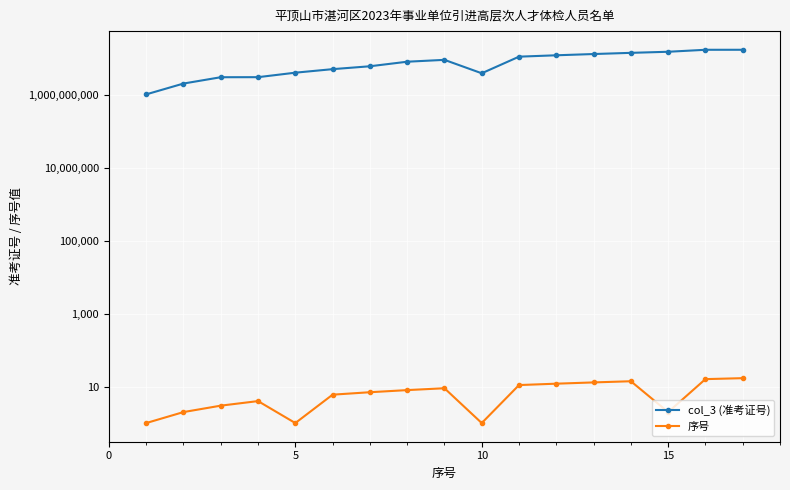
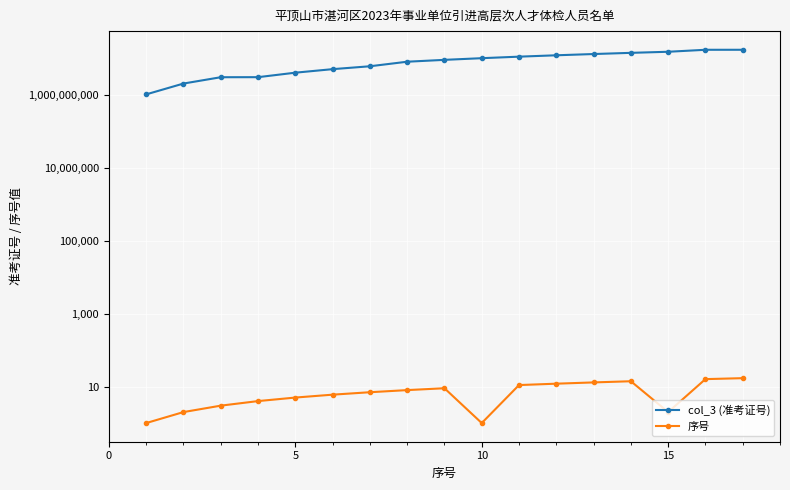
序号, 5: 1 -> 5
col_3 (准考证号), 10: 4,000,000,000 -> 10,000,000,000
